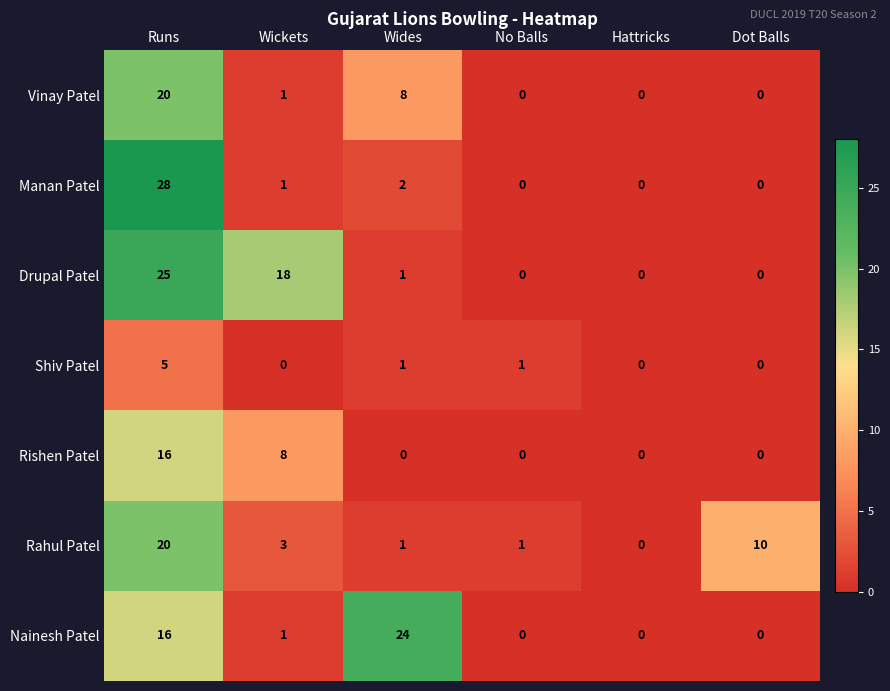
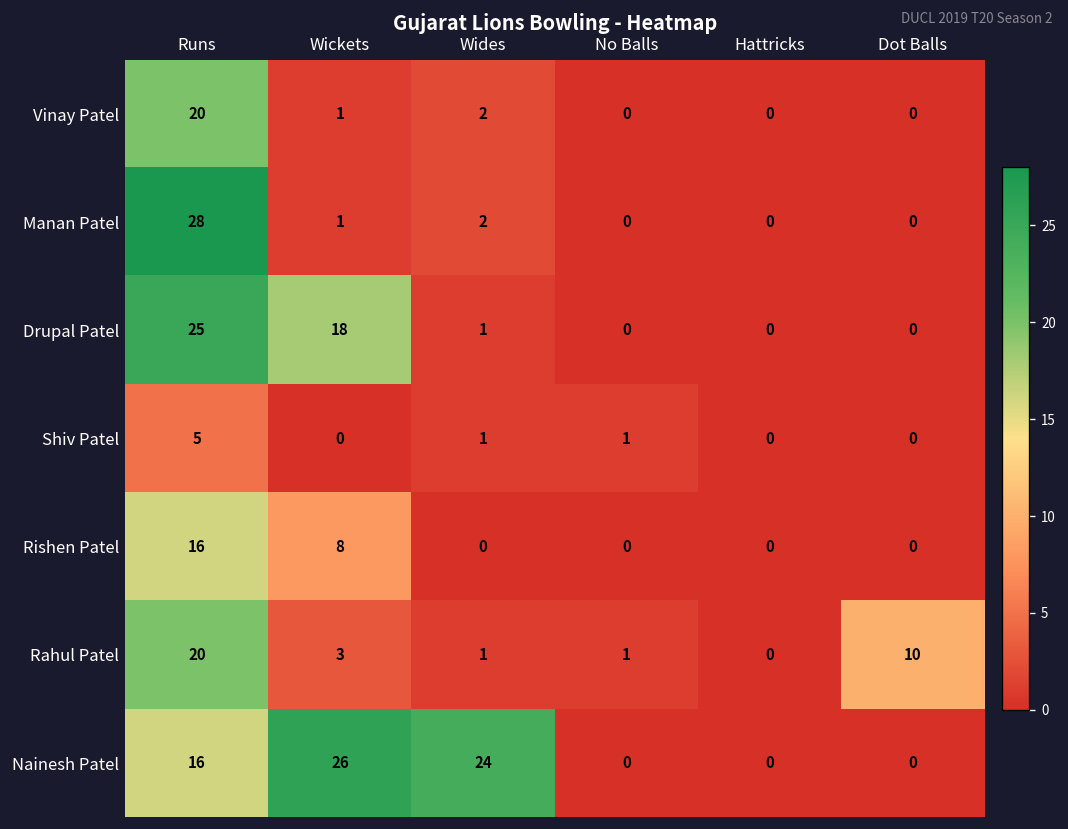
Vinay Patel, Wides: 8 -> 2
Nainesh Patel, Wickets: 1 -> 26
